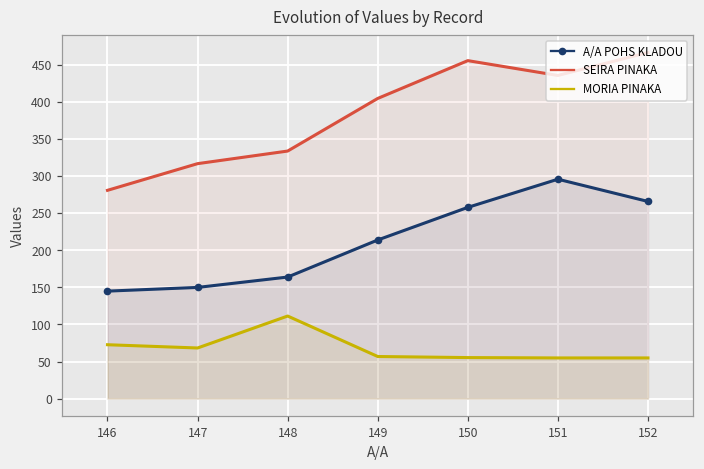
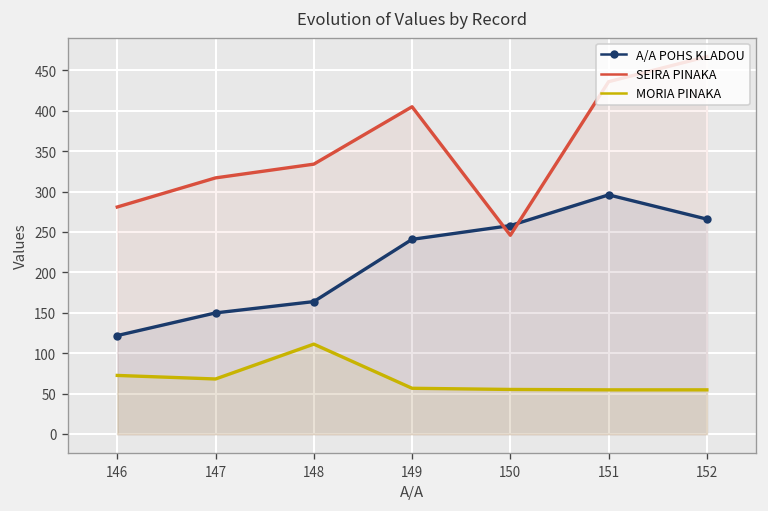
A/A POHS KLADOU, 146: 150 -> 120
A/A POHS KLADOU, 149: 210 -> 240
SEIRA PINAKA, 150: 460 -> 250
